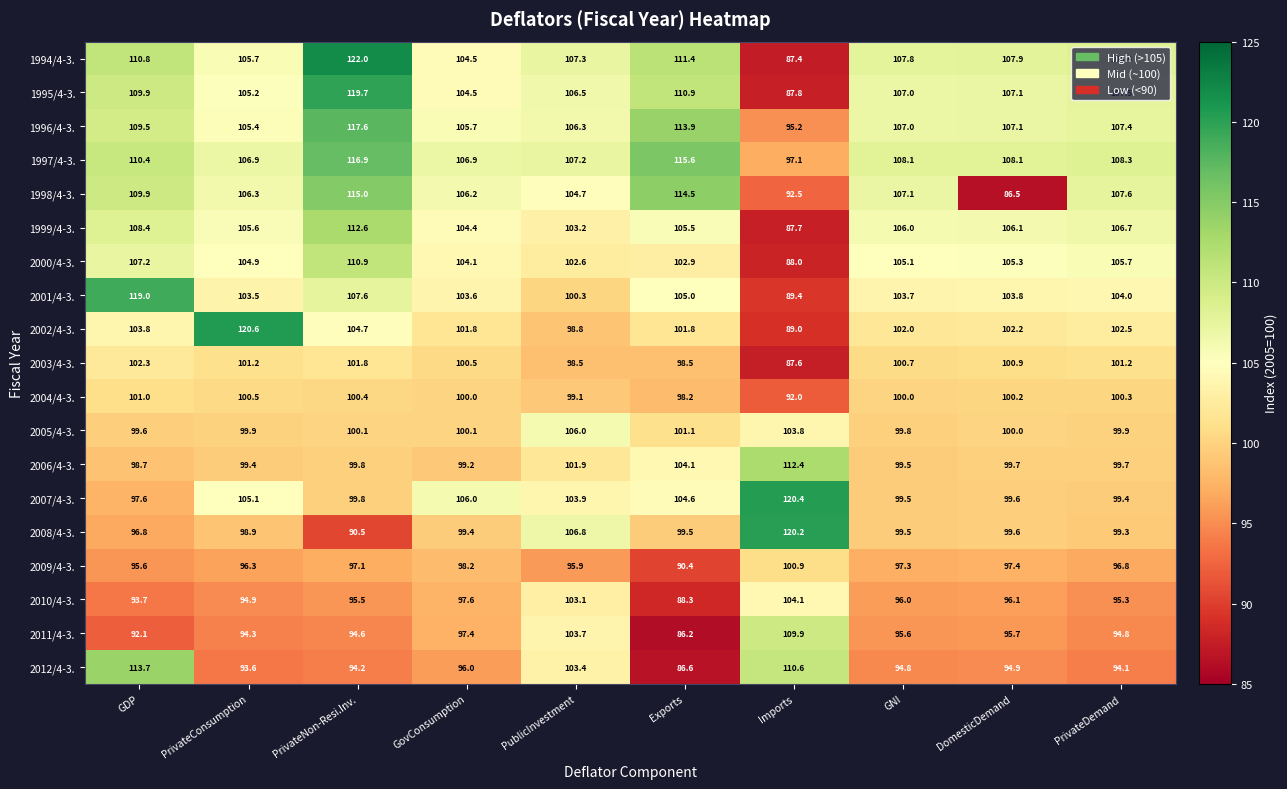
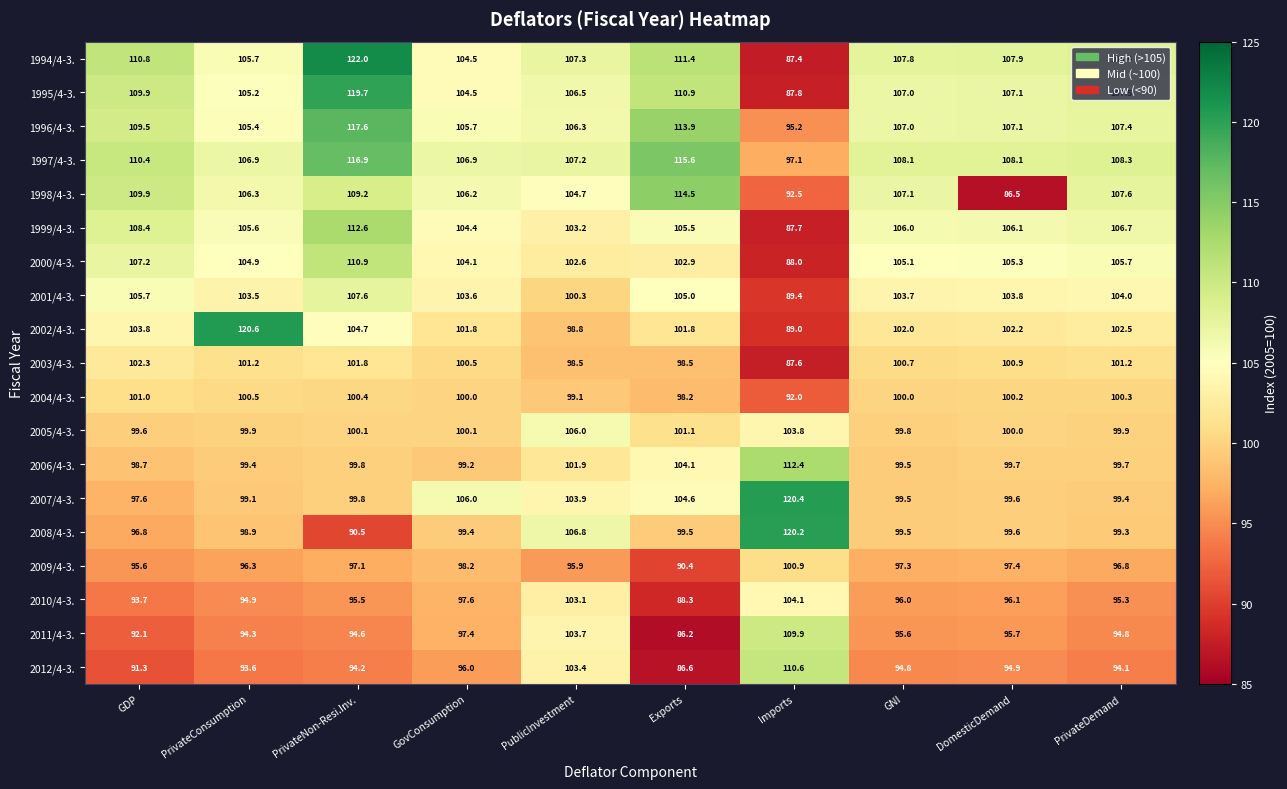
1998/4-3., PrivateNon-Resi.Inv.: 115.0 -> 109.2
2001/4-3., GDP: 119.0 -> 105.7
2007/4-3., PrivateConsumption: 105.1 -> 99.1
2012/4-3., GDP: 113.7 -> 91.3
